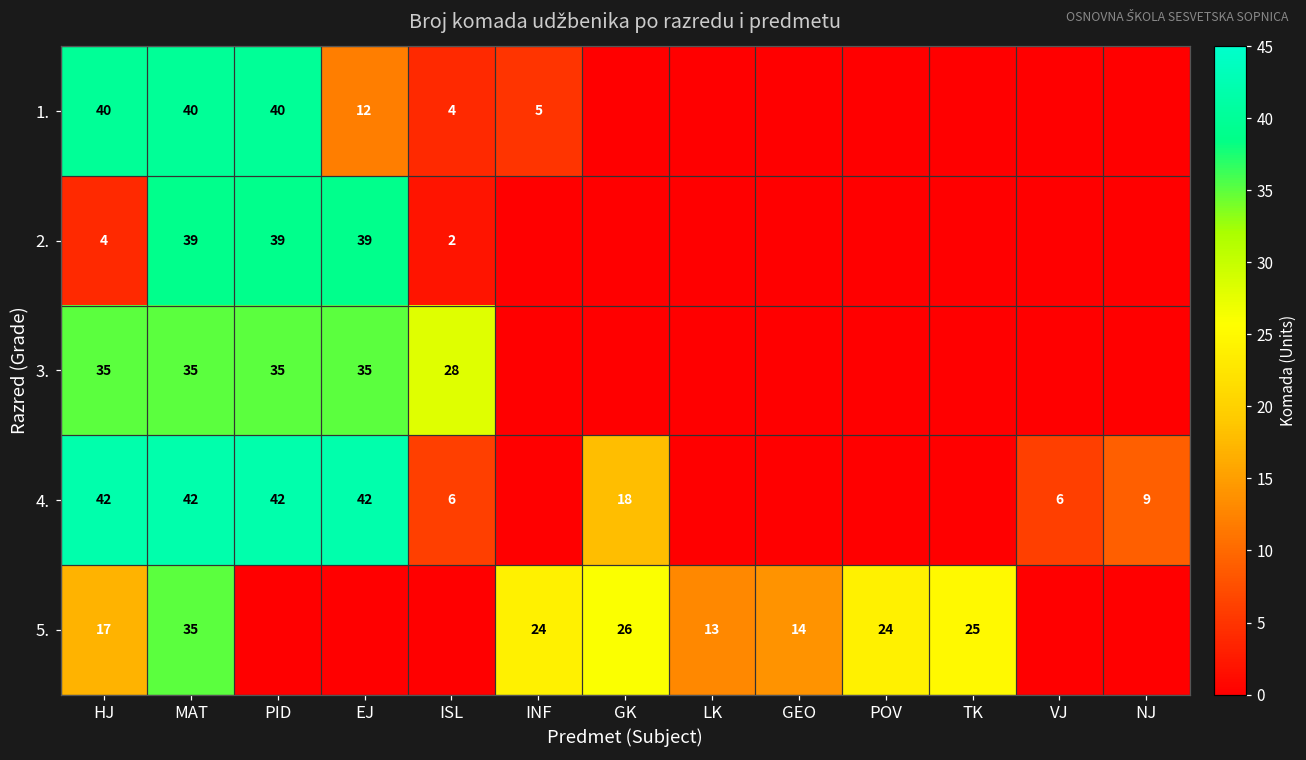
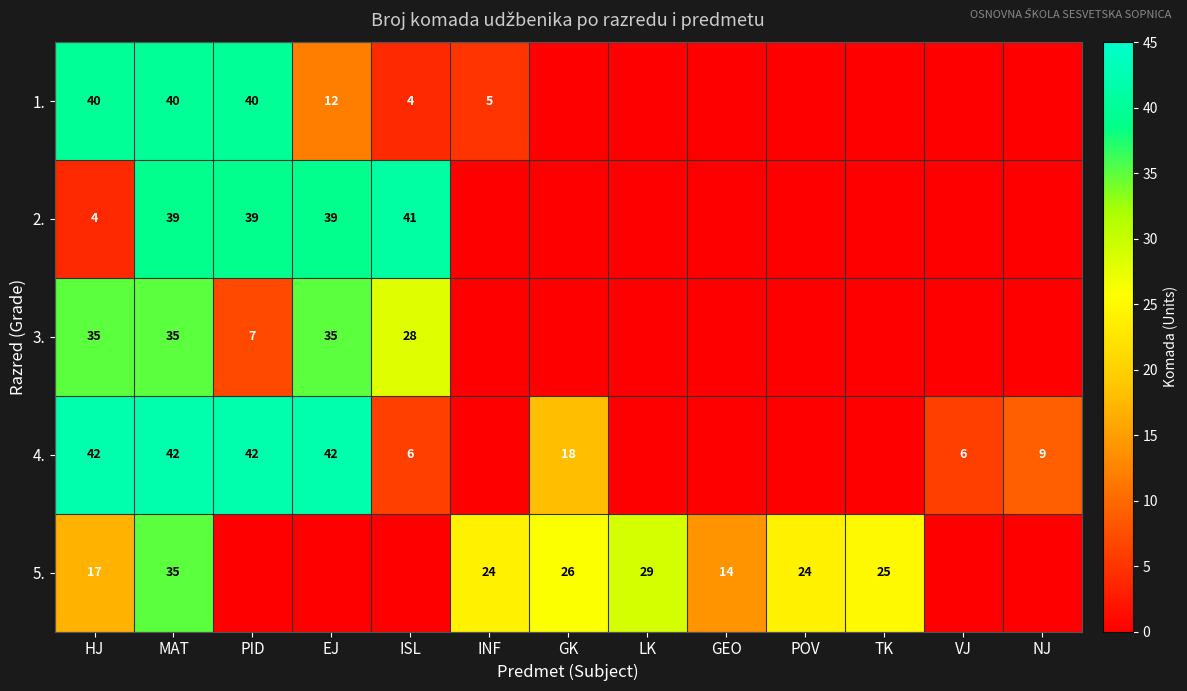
2., ISL: 2 -> 41
3., PID: 35 -> 7
5., LK: 13 -> 29
